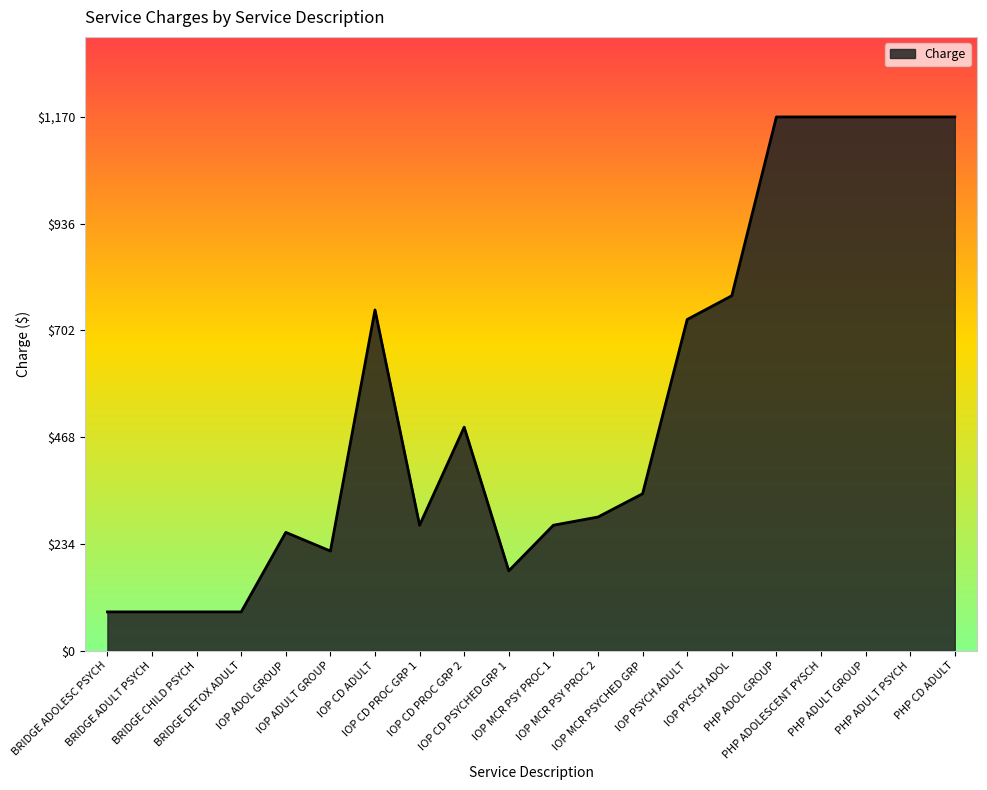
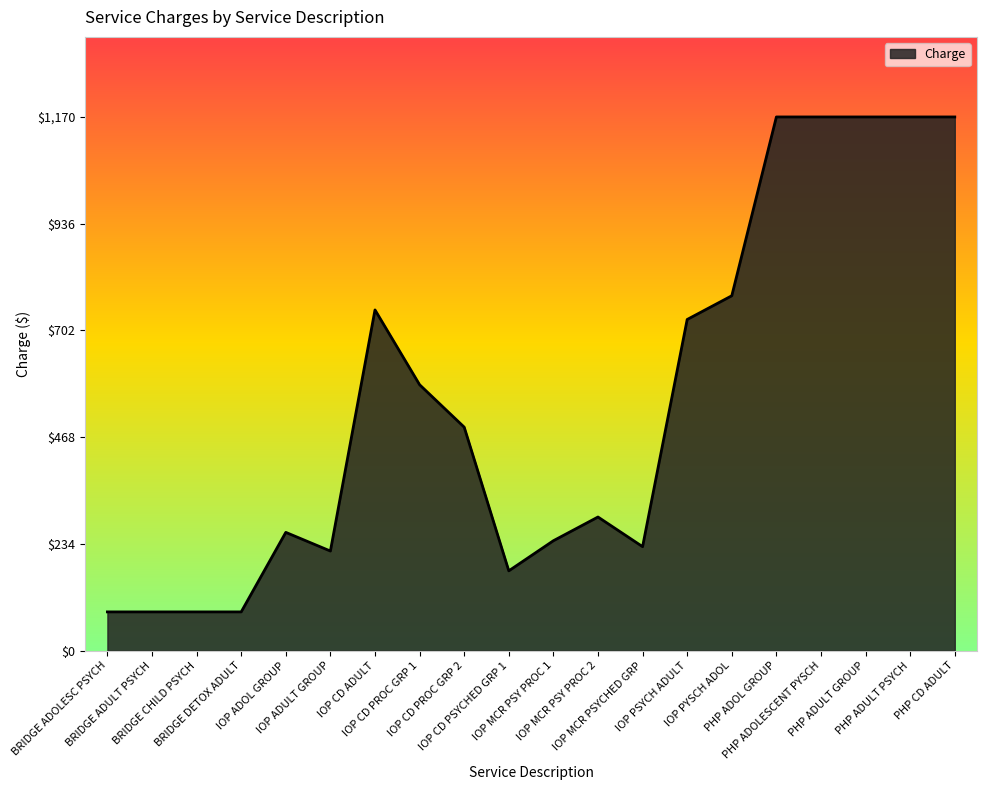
IOP CD PROC GRP 1: $280 -> $580
IOP MCR PSY PROC 1: $280 -> $240
IOP MCR PSYCHED GRP: $340 -> $230
